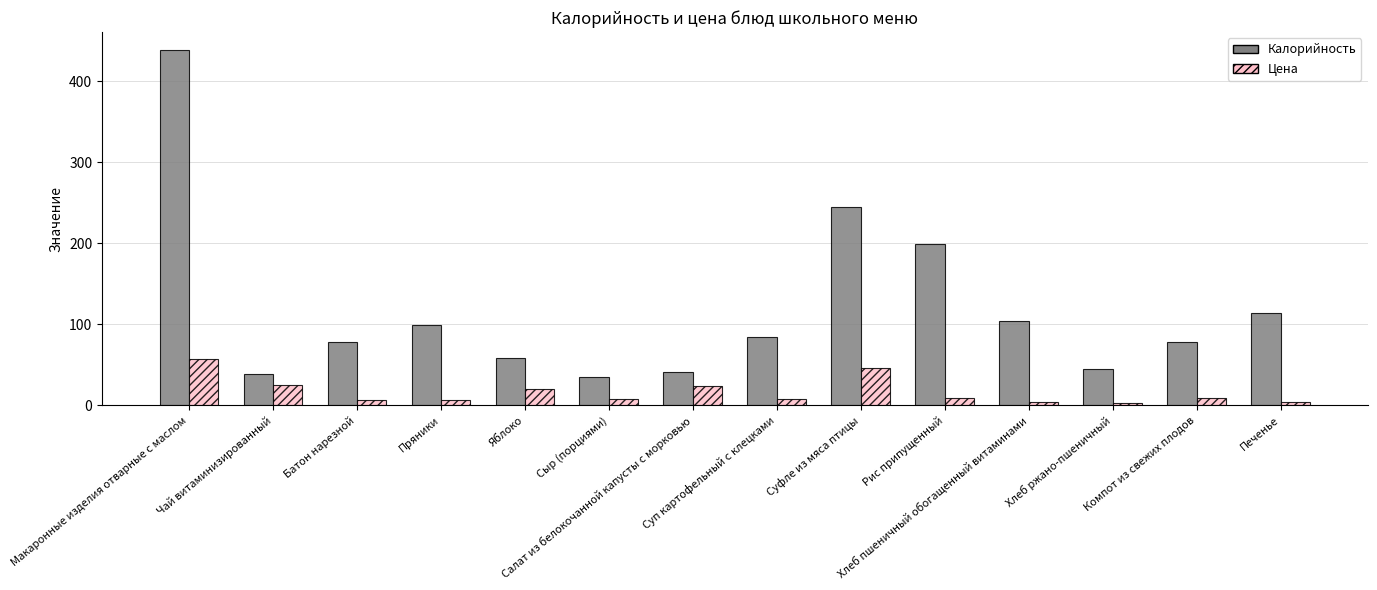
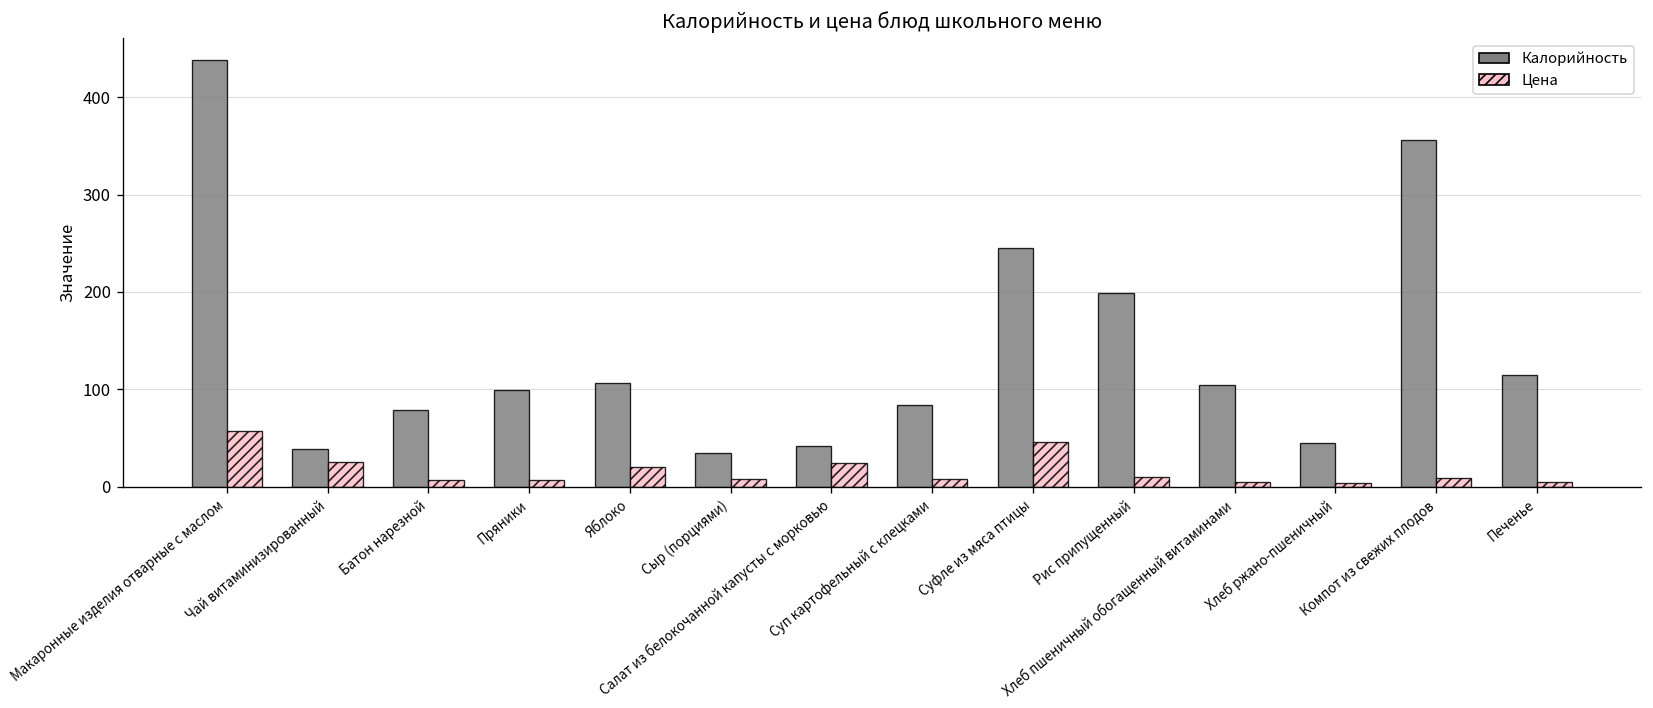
Калорийность, Яблоко: 60 -> 110
Калорийность, Компот из свежих плодов: 80 -> 360
